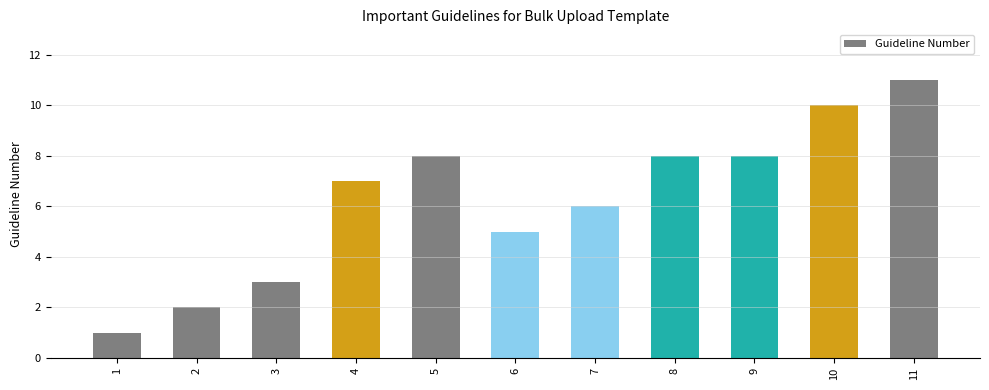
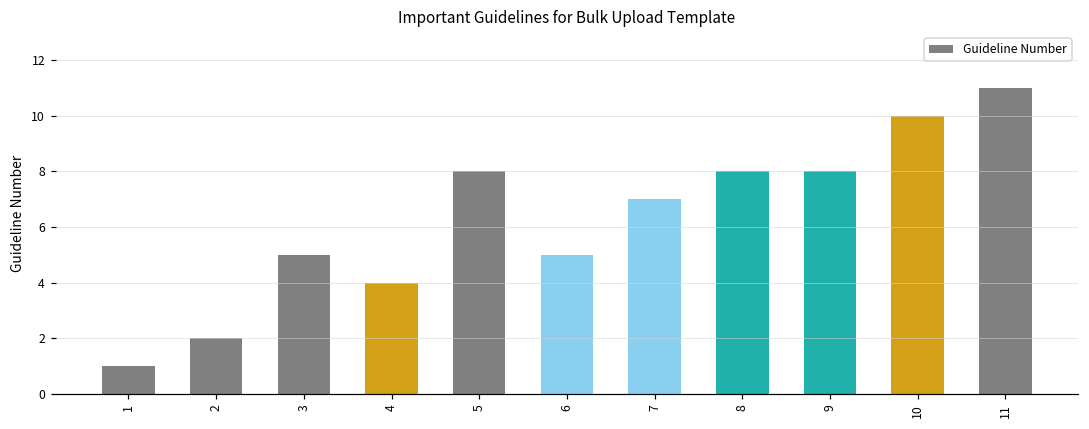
3: 3 -> 5
4: 7 -> 4
7: 6 -> 7
